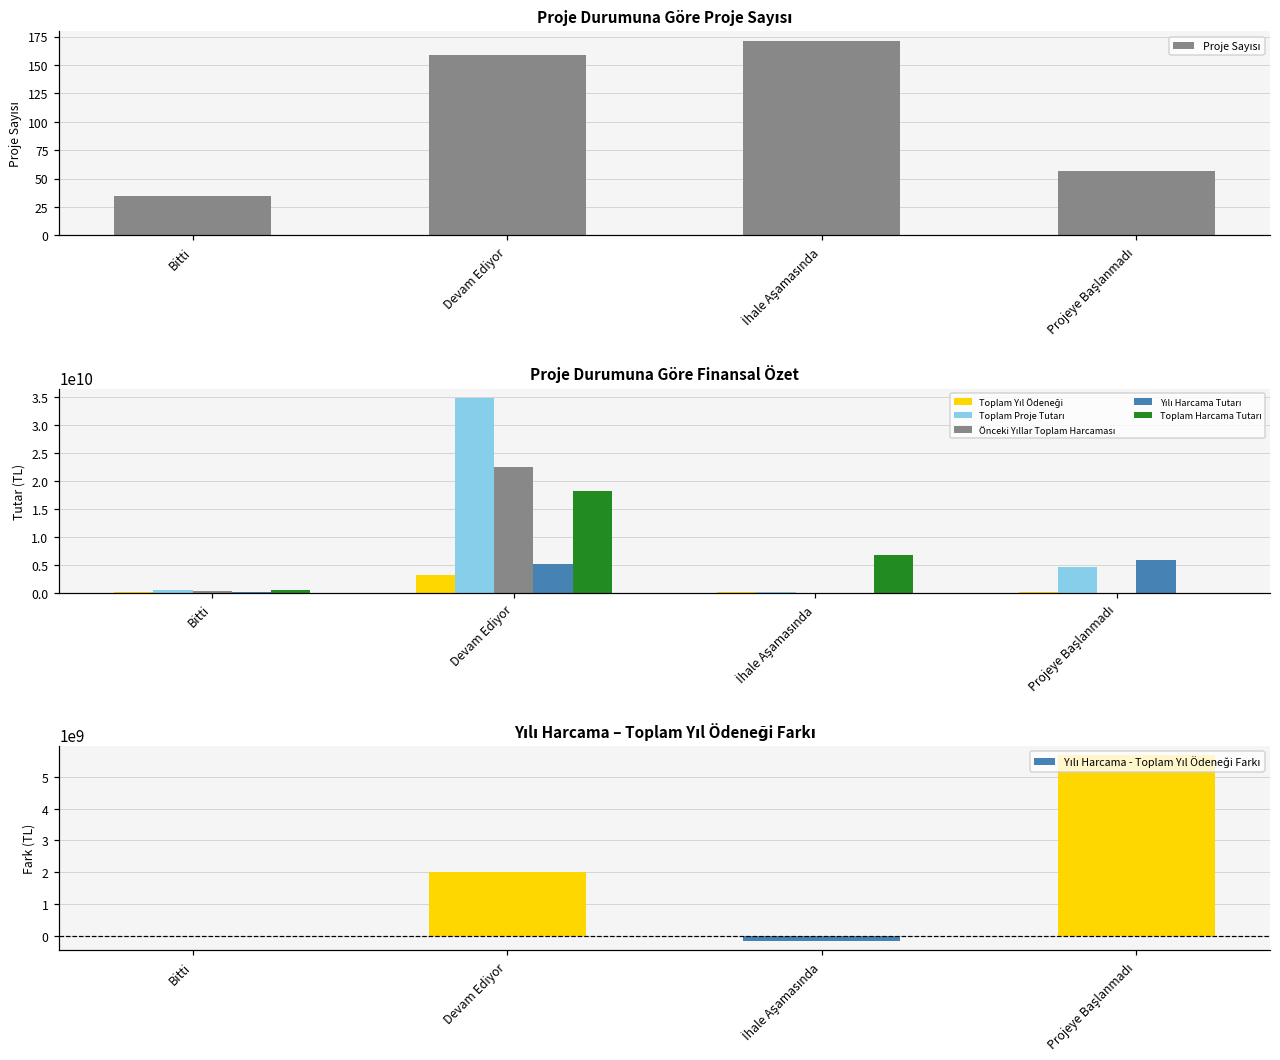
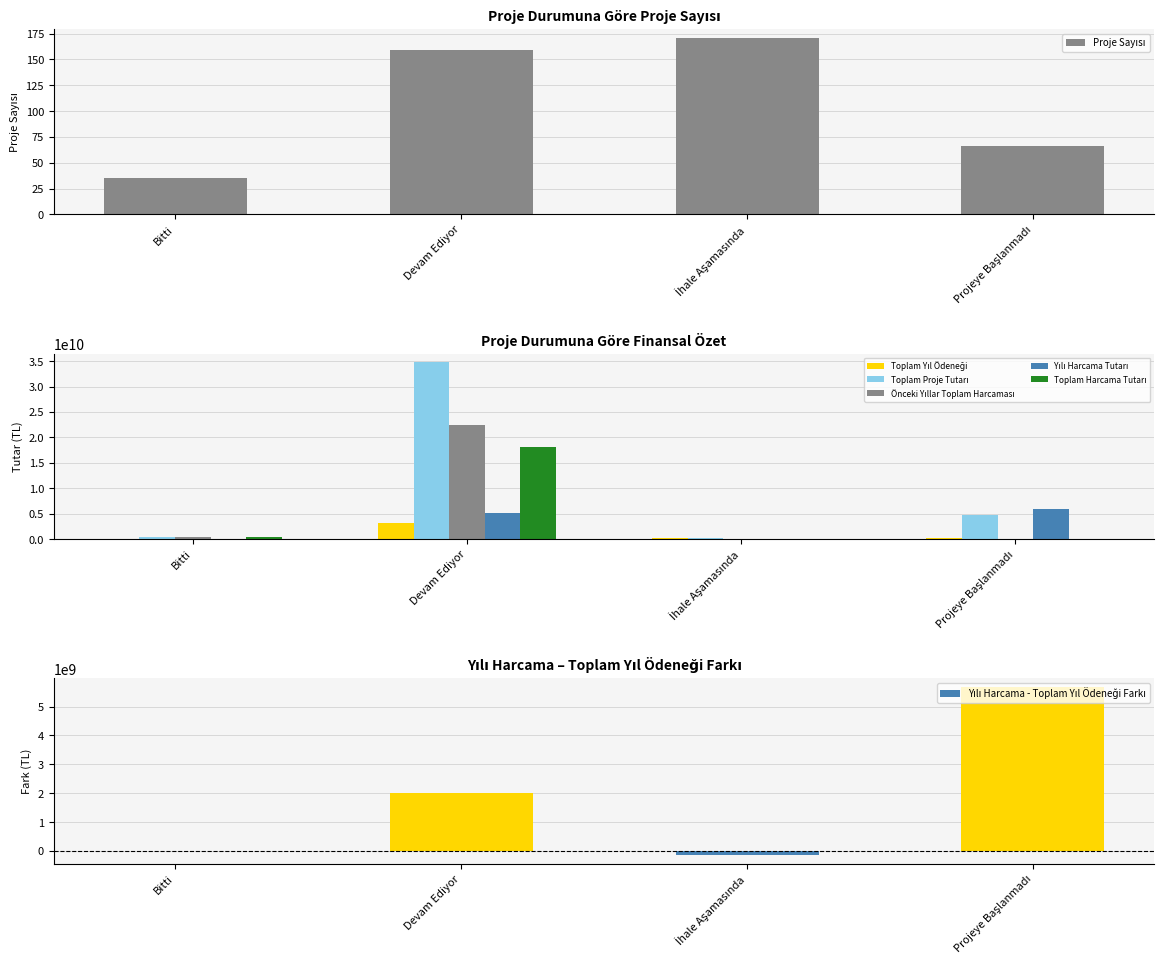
Proje Durumuna Göre Proje Sayısı, Projeye Başlanmadı: 57 -> 66
Proje Durumuna Göre Finansal Özet, Toplam Harcama Tutarı, İhale Aşamasında: 7000000000 -> 0
